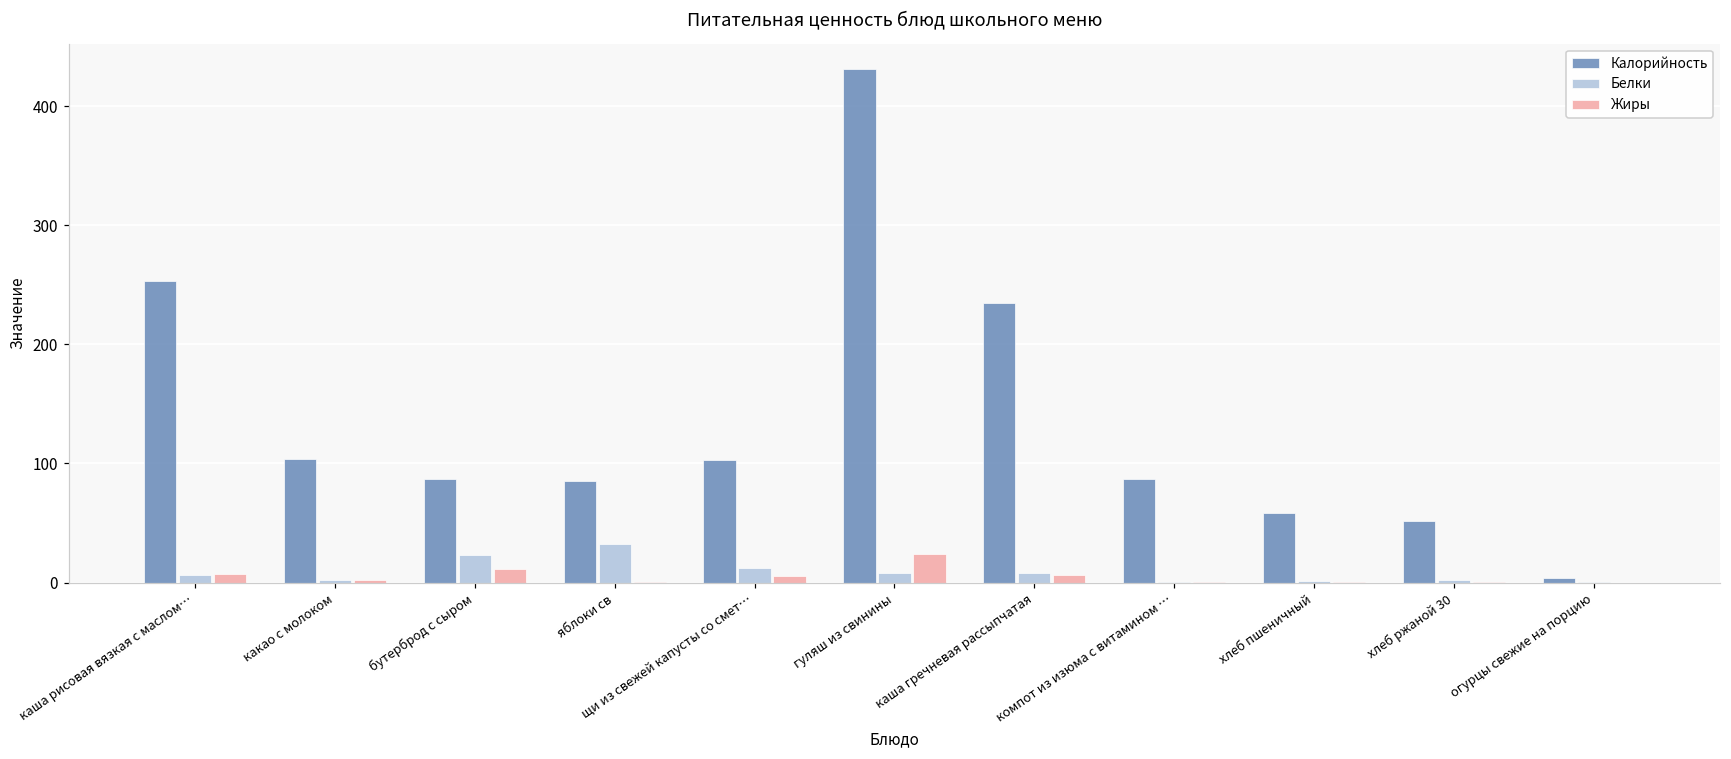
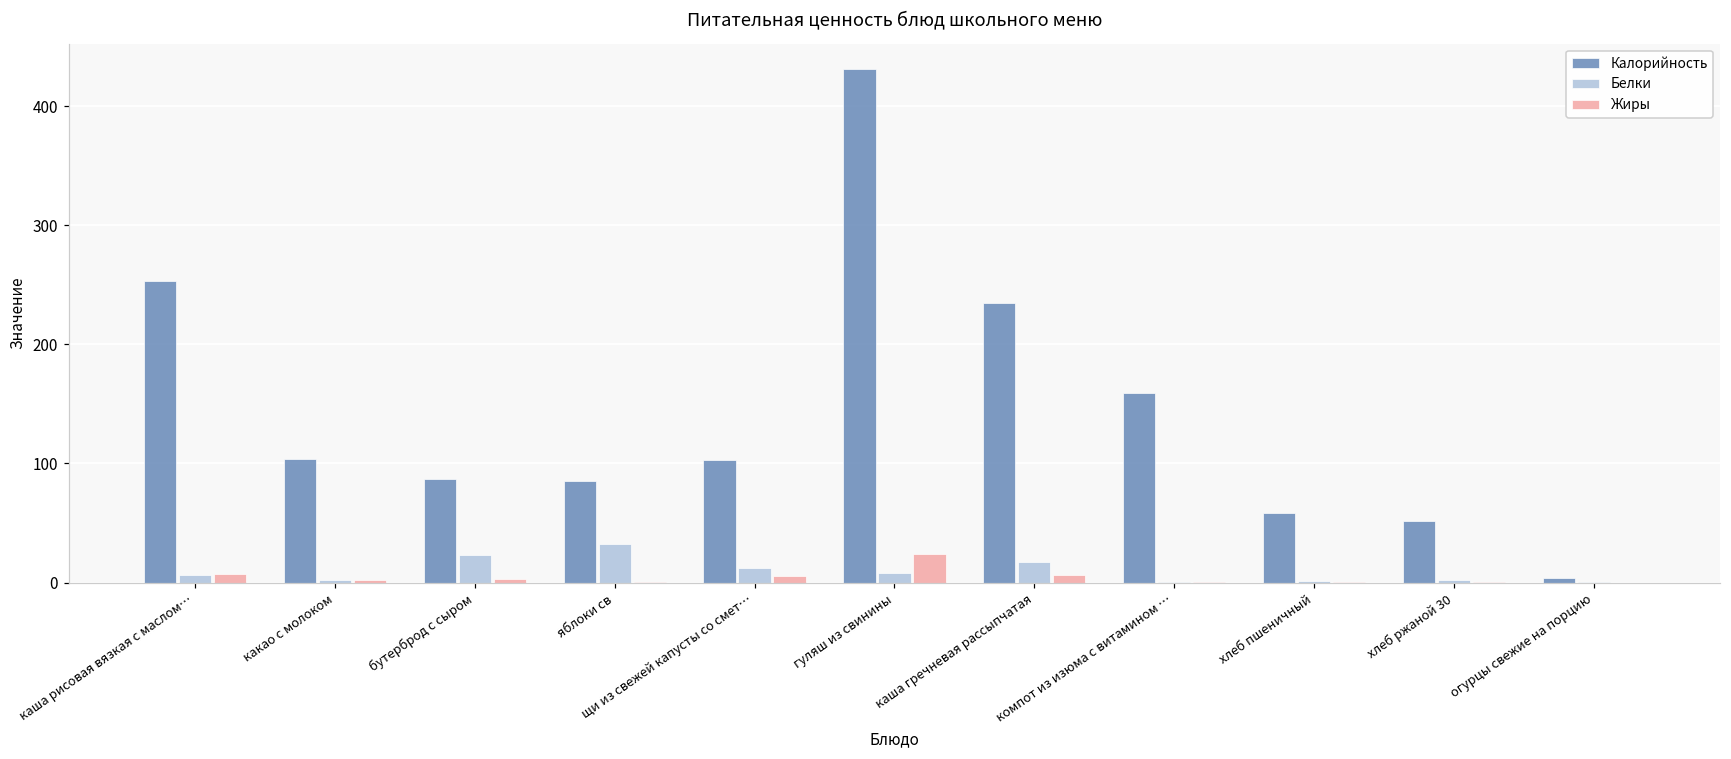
Жиры, бутерброд с сыром: 12 -> 3
Белки, каша гречневая рассыпчатая: 8 -> 18
Калорийность, компот из изюма с витамином …: 87 -> 159
